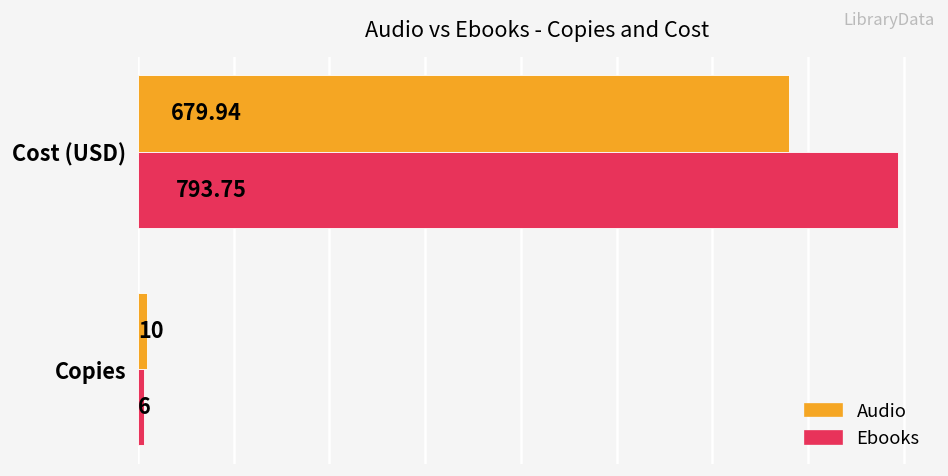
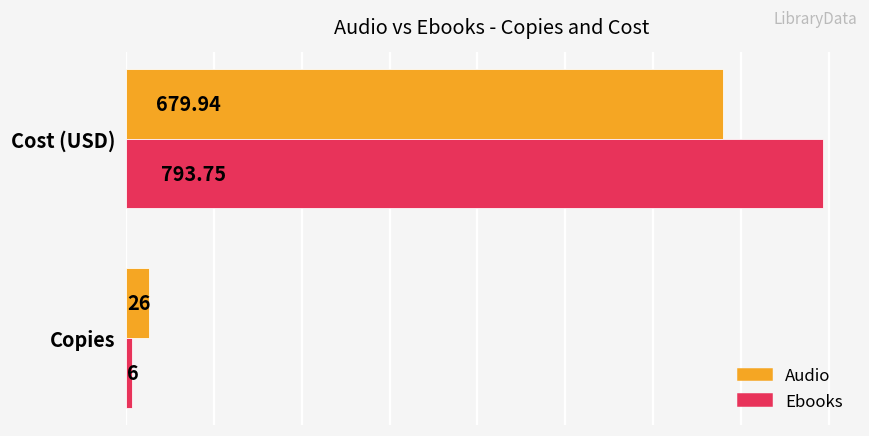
Audio, Copies: 10 -> 26
